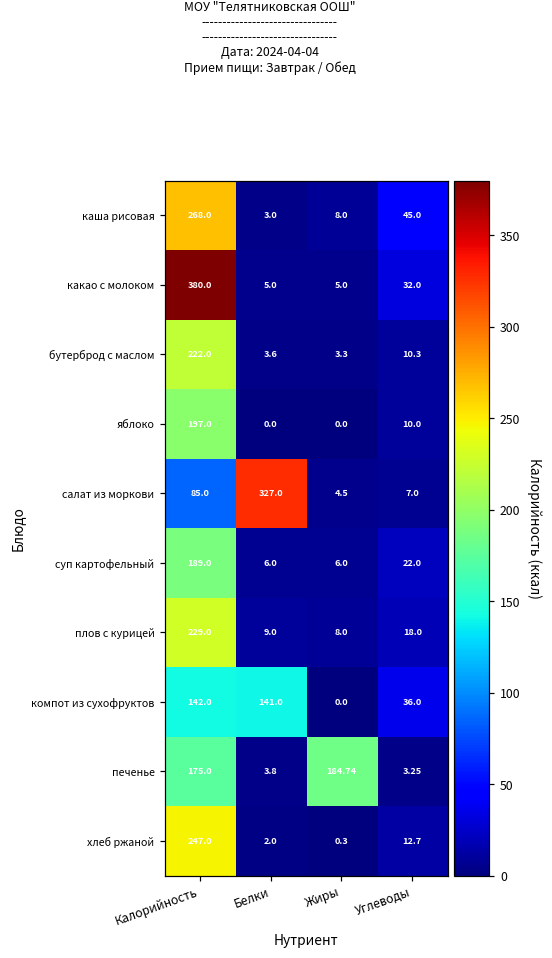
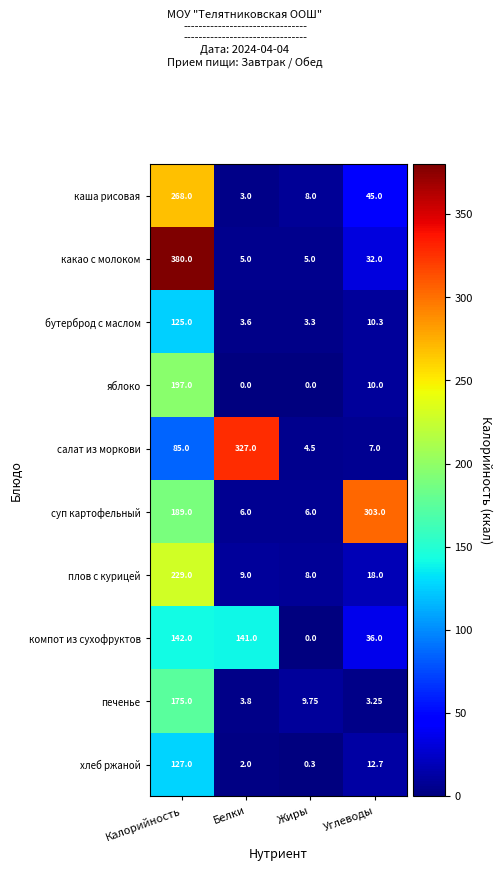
бутерброд с маслом, Калорийность: 222.0 -> 125.0
суп картофельный, Углеводы: 22.0 -> 303.0
печенье, Жиры: 184.74 -> 9.75
хлеб ржаной, Калорийность: 247.0 -> 127.0
